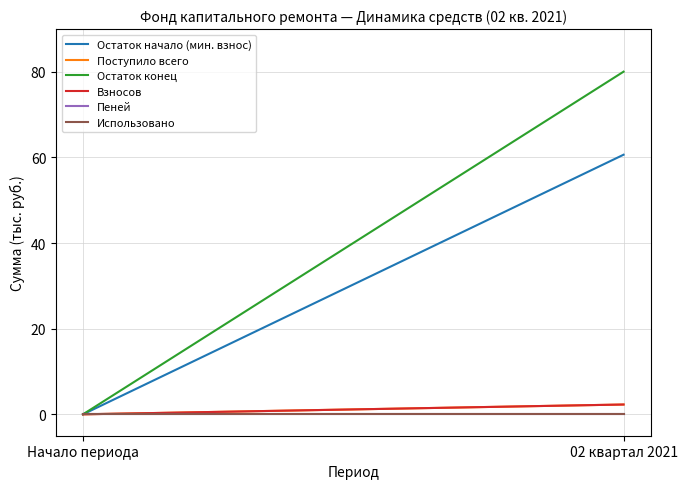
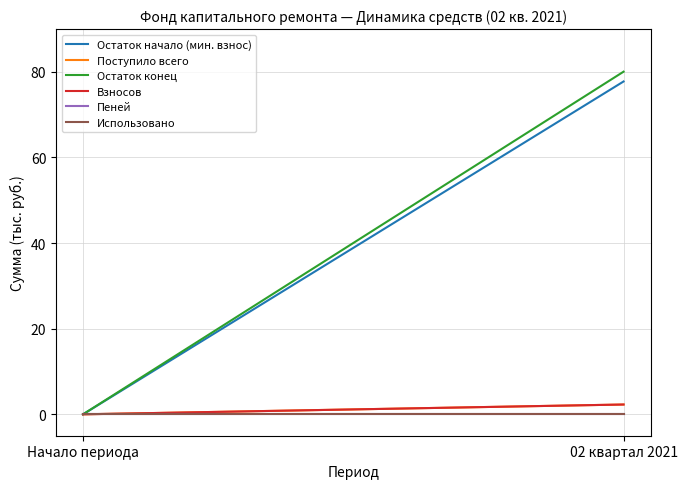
Остаток начало (мин. взнос), 02 квартал 2021: 61 -> 78
